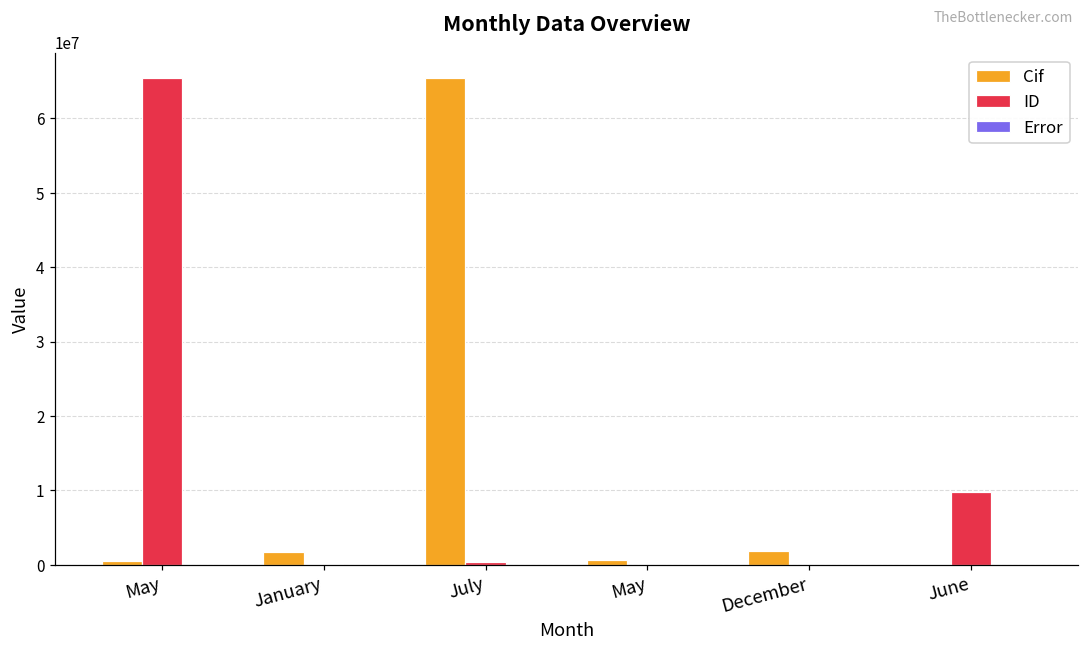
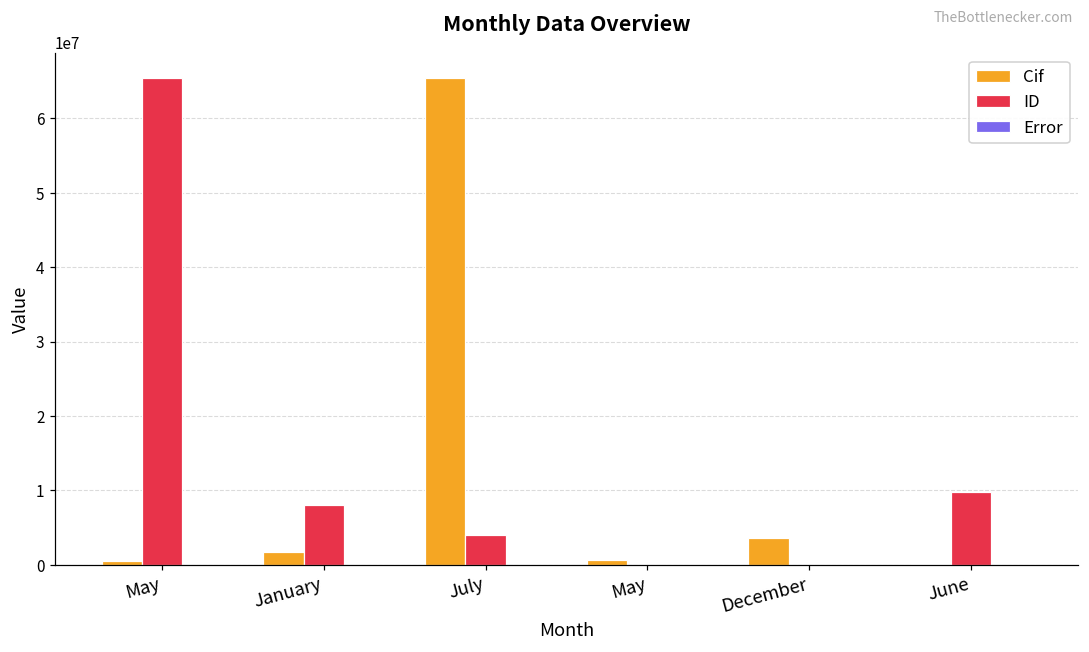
ID, January: 0 -> 8000000
ID, July: 0 -> 4000000
Cif, December: 2000000 -> 4000000
